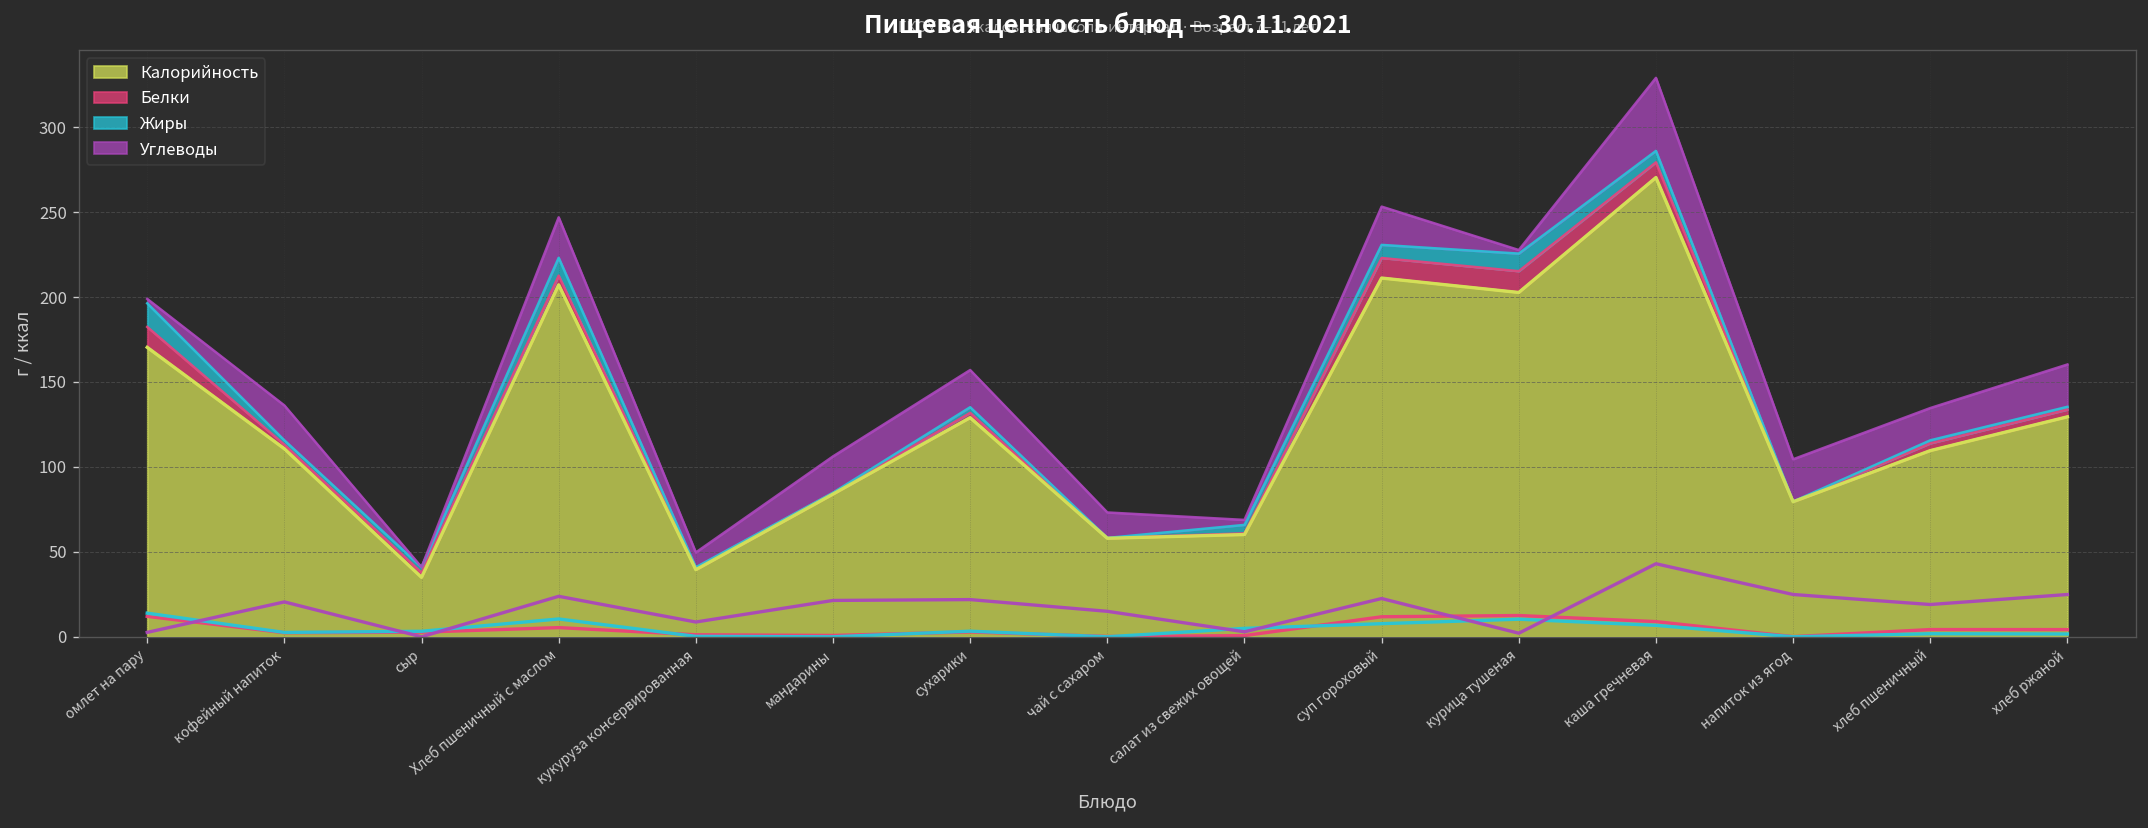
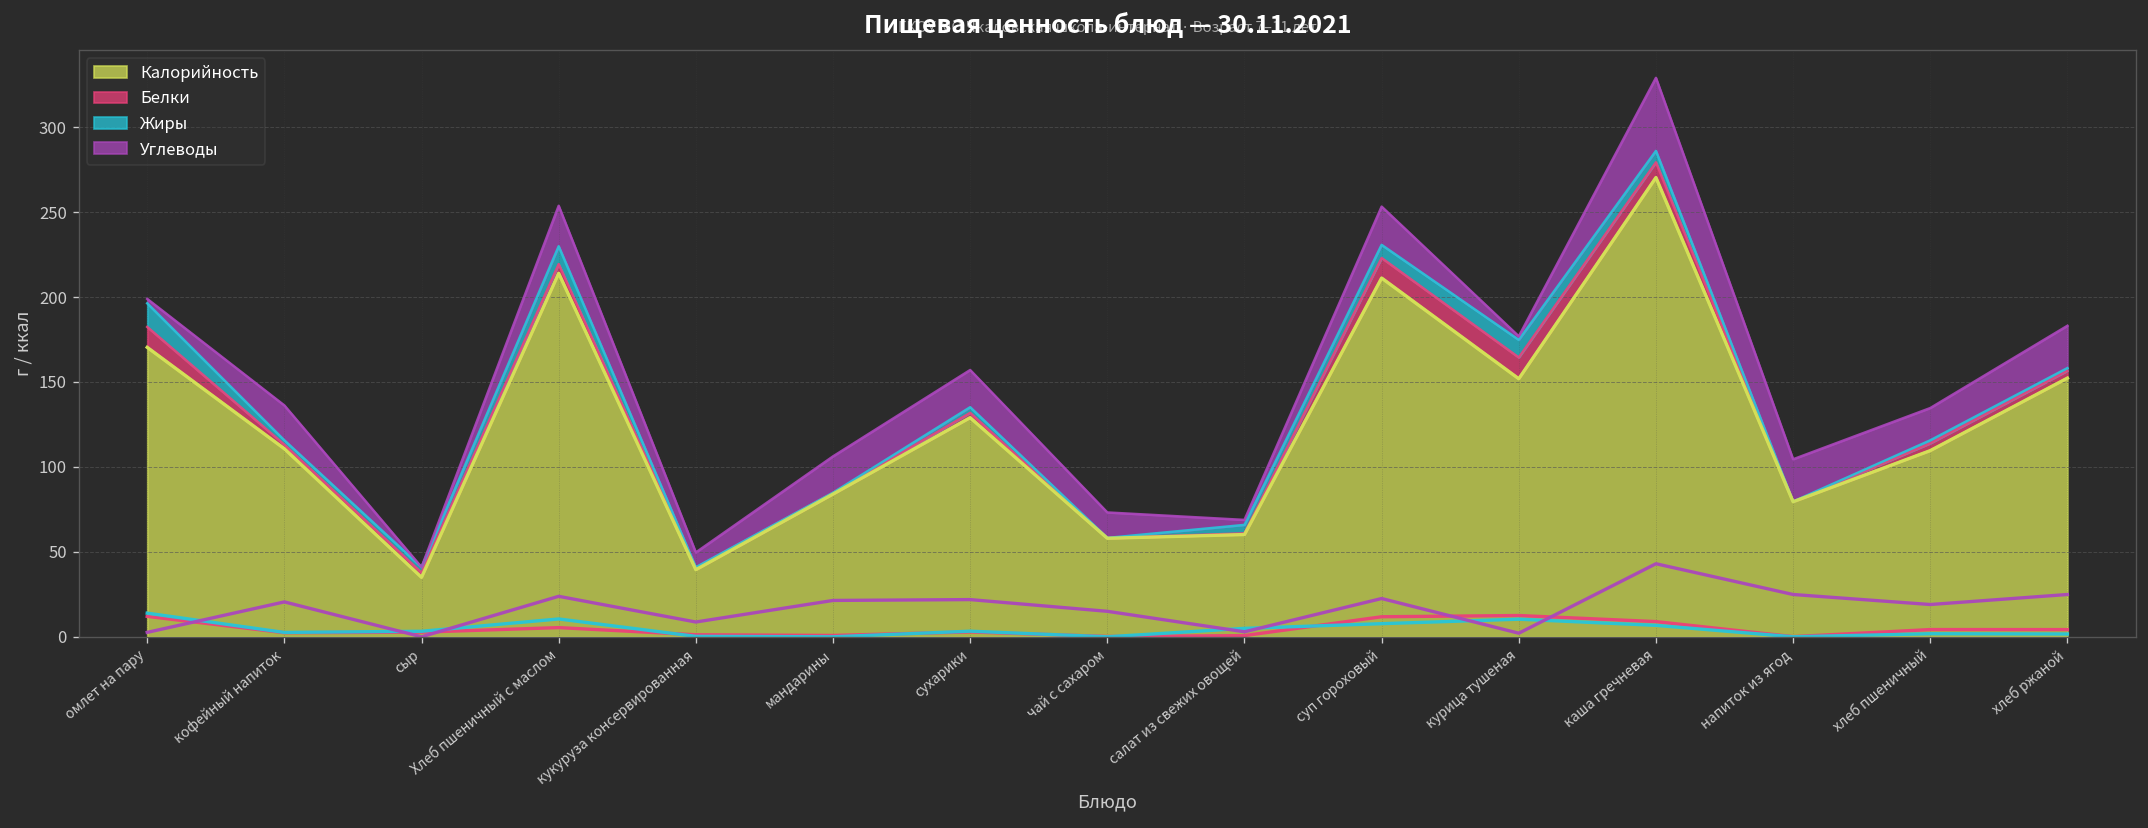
Калорийность, Хлеб пшеничный с маслом: 207 -> 214
Калорийность, курица тушеная: 203 -> 152
Калорийность, хлеб ржаной: 130 -> 152
